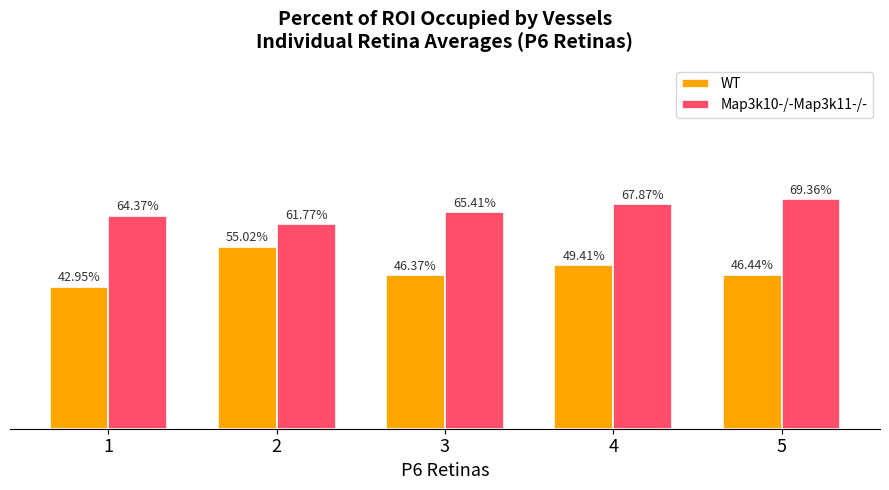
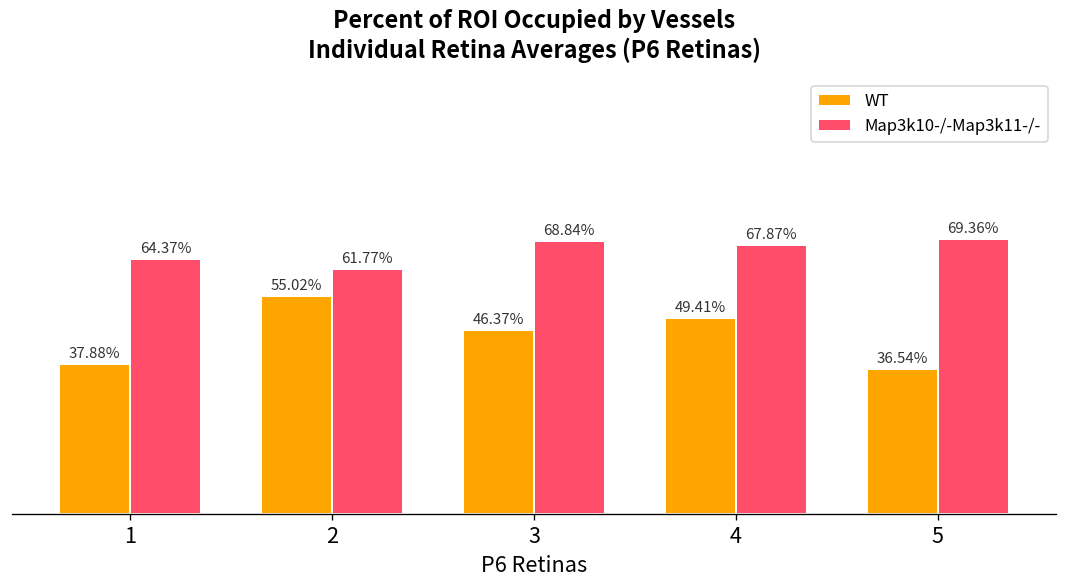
WT, 1: 42.95% -> 37.88%
Map3k10-/-Map3k11-/-, 3: 65.41% -> 68.84%
WT, 5: 46.44% -> 36.54%
